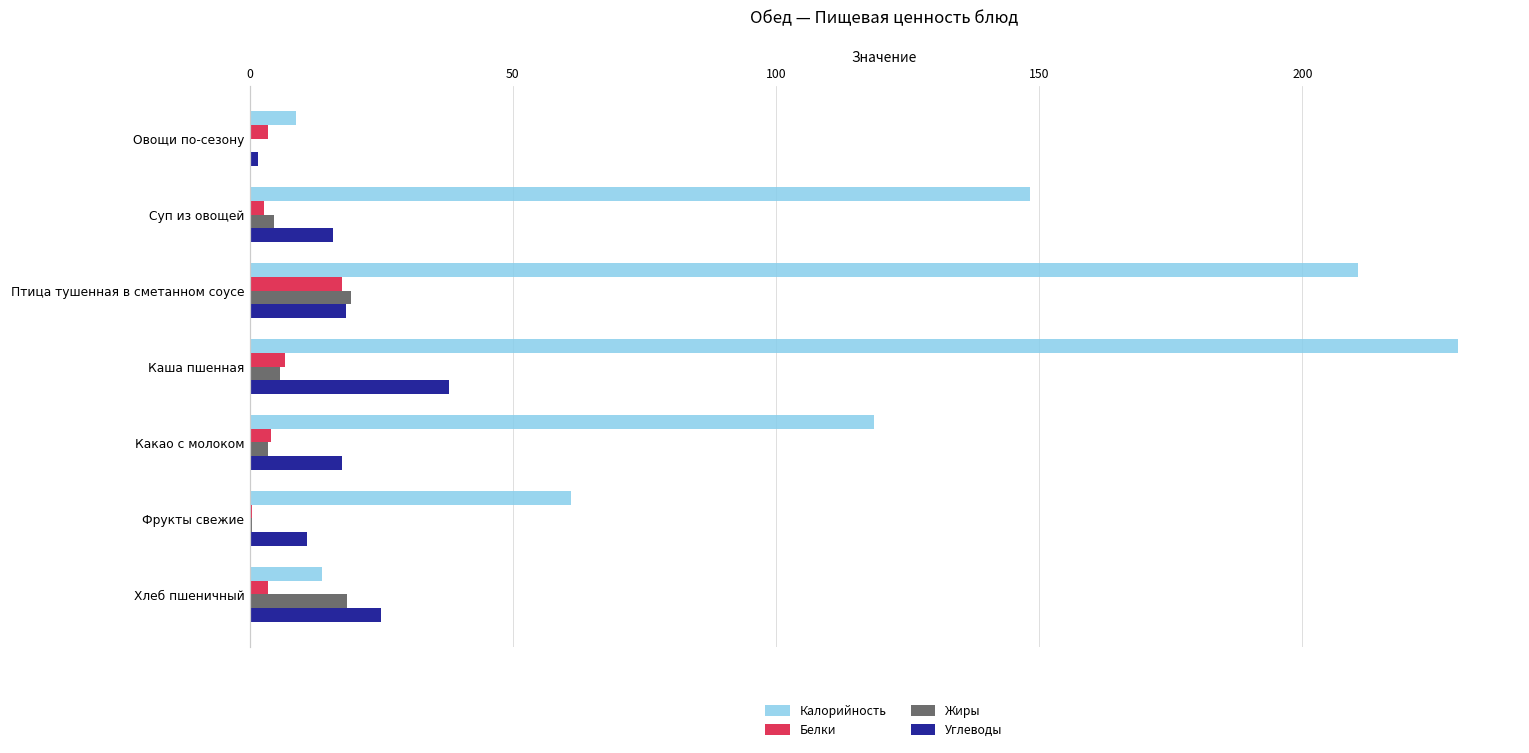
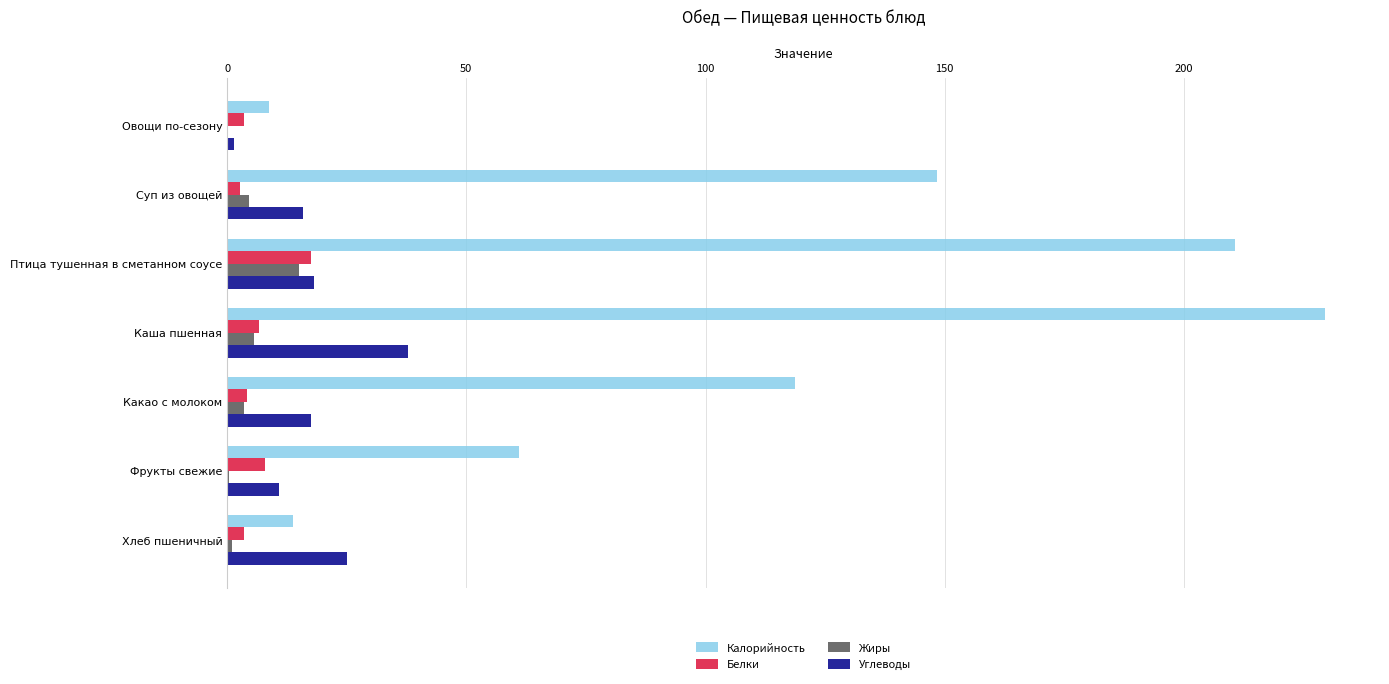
Жиры, Птица тушенная в сметанном соусе: 19 -> 15
Белки, Фрукты свежие: 0 -> 8
Жиры, Хлеб пшеничный: 19 -> 1
